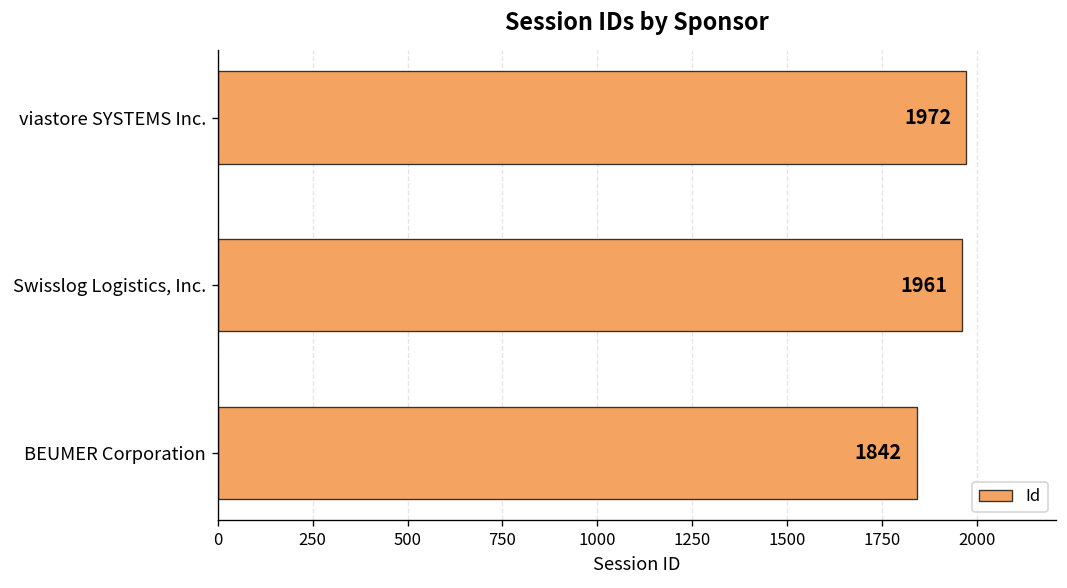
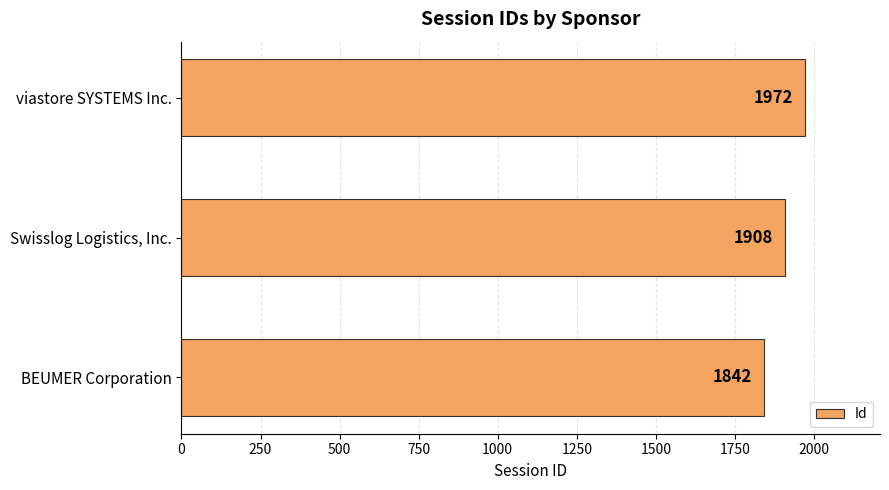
Swisslog Logistics, Inc.: 1961 -> 1908
